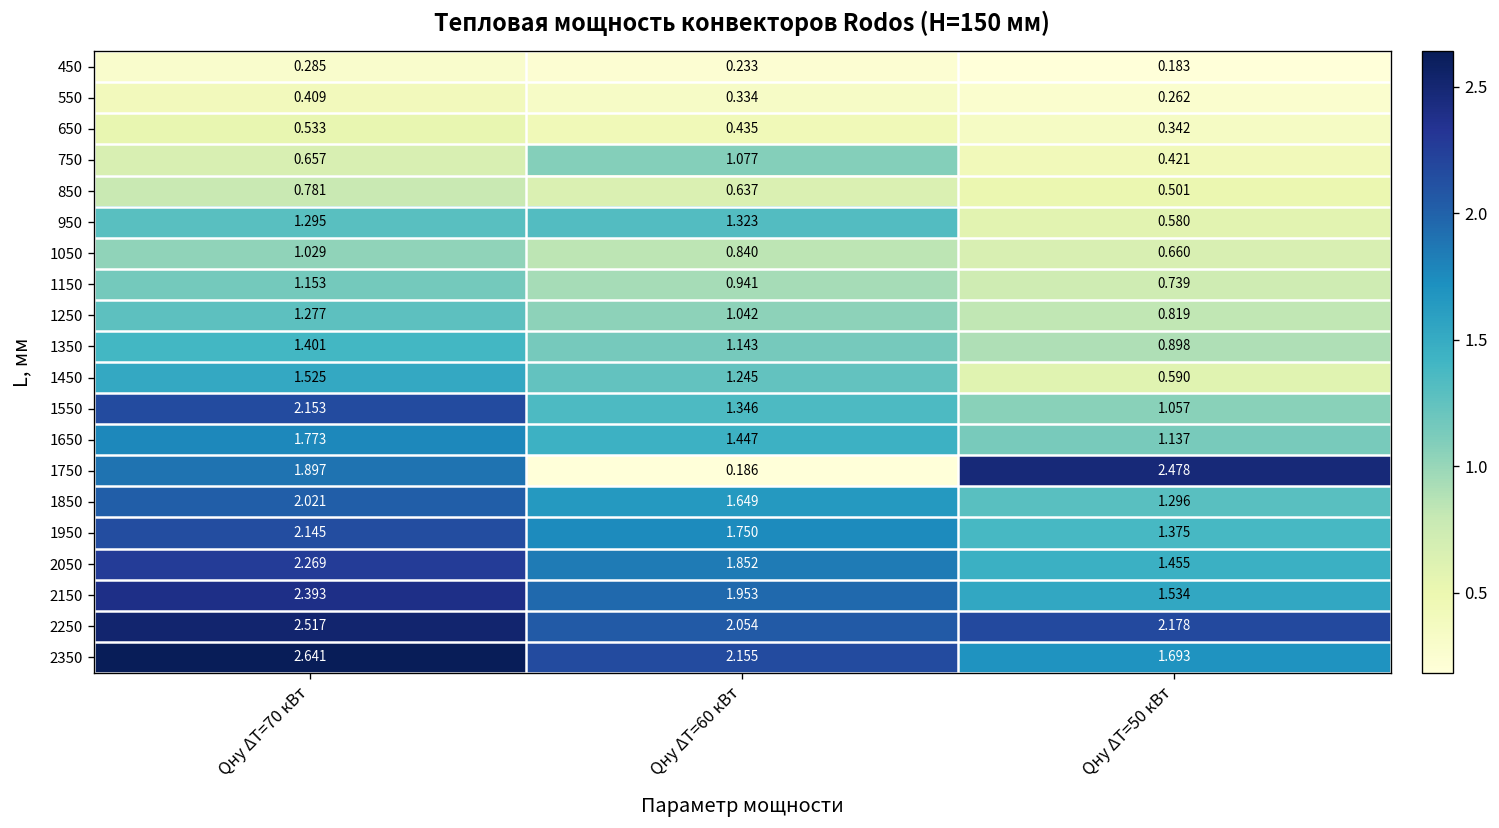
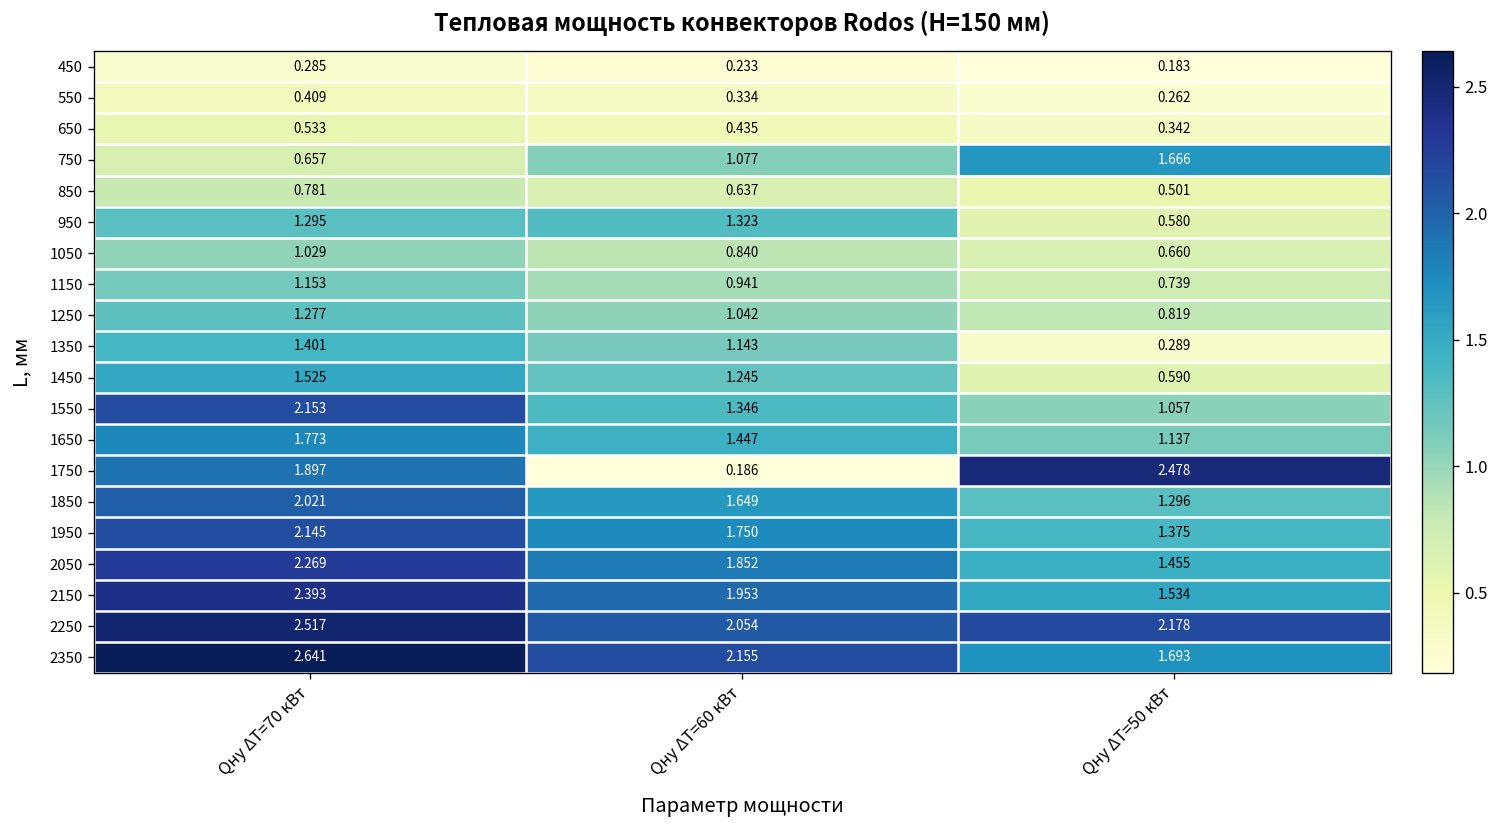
750, Qну ΔT=50 кВт: 0.421 -> 1.666
1350, Qну ΔT=50 кВт: 0.898 -> 0.289
